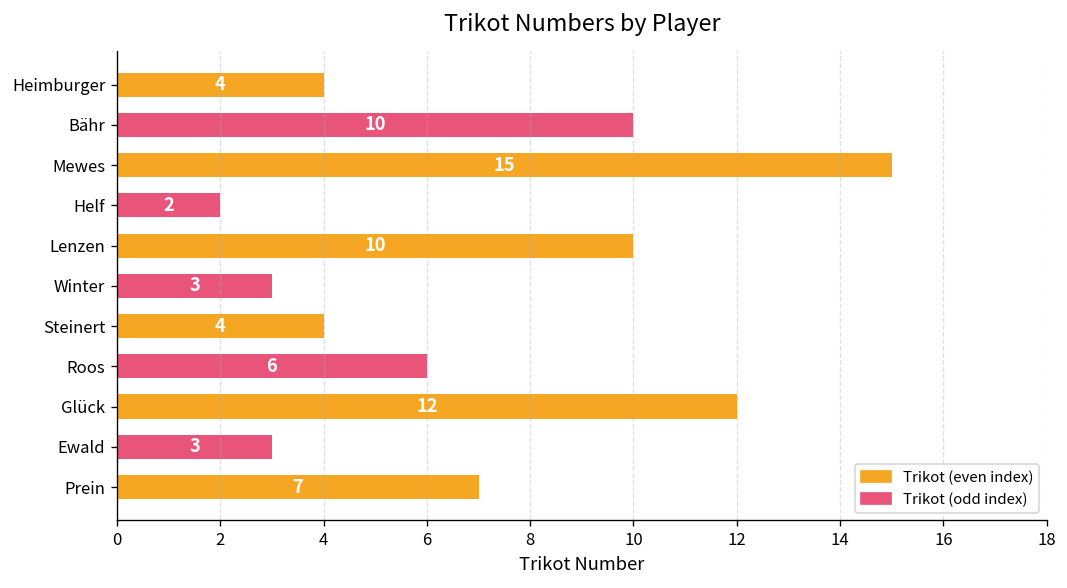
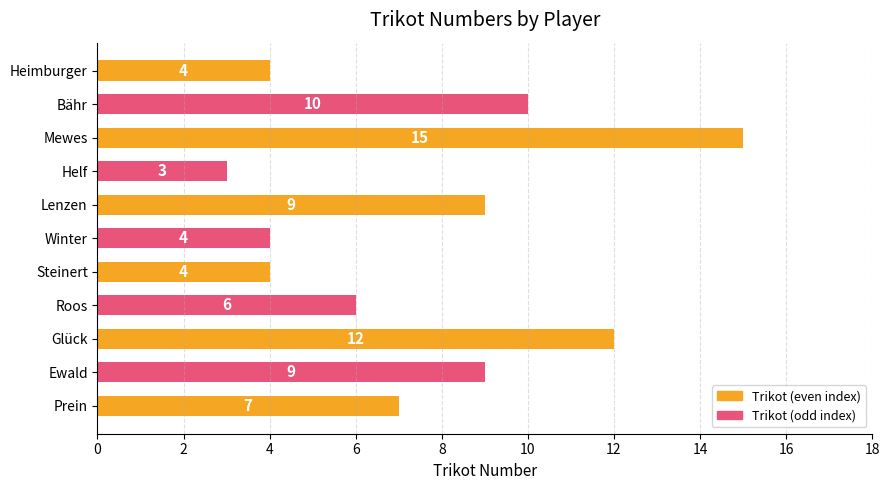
Helf: 2 -> 3
Lenzen: 10 -> 9
Winter: 3 -> 4
Ewald: 3 -> 9
